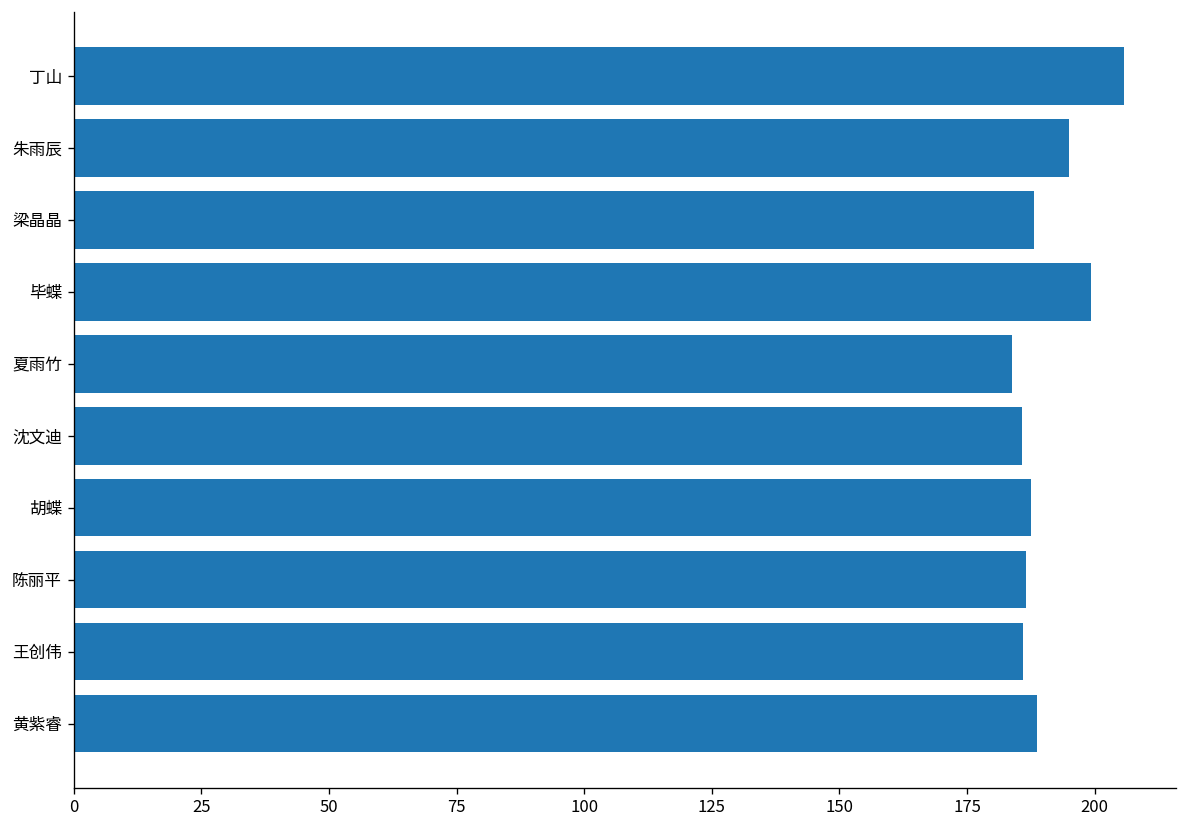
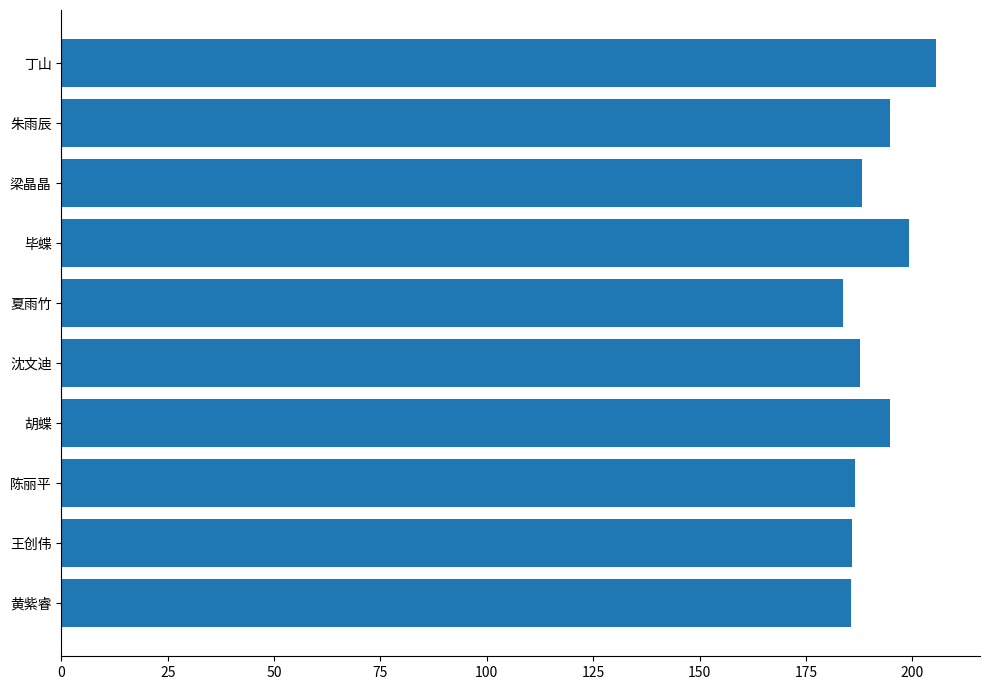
沈文迪: 186 -> 188
胡蝶: 188 -> 195
黄紫睿: 189 -> 186
